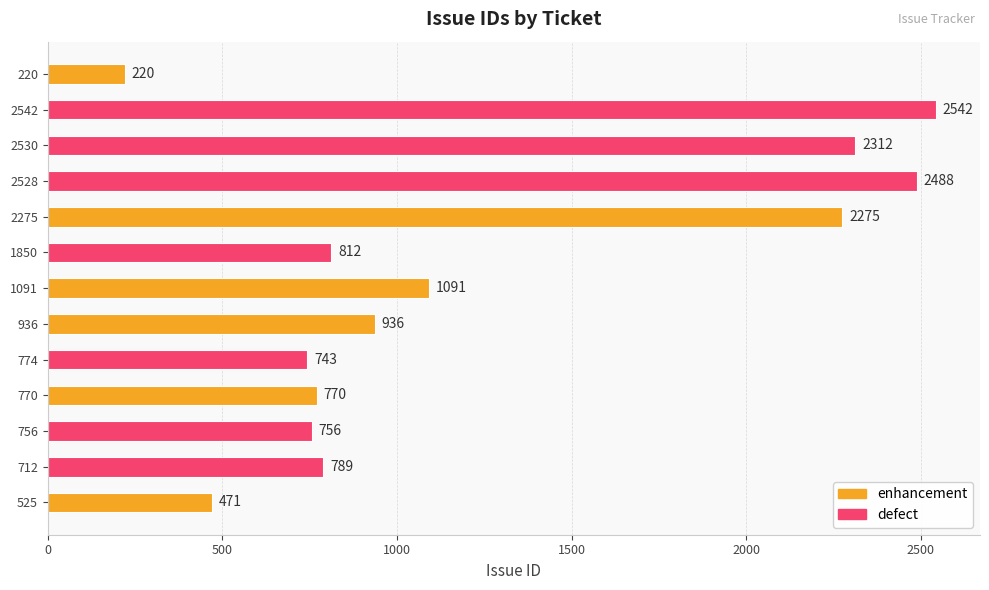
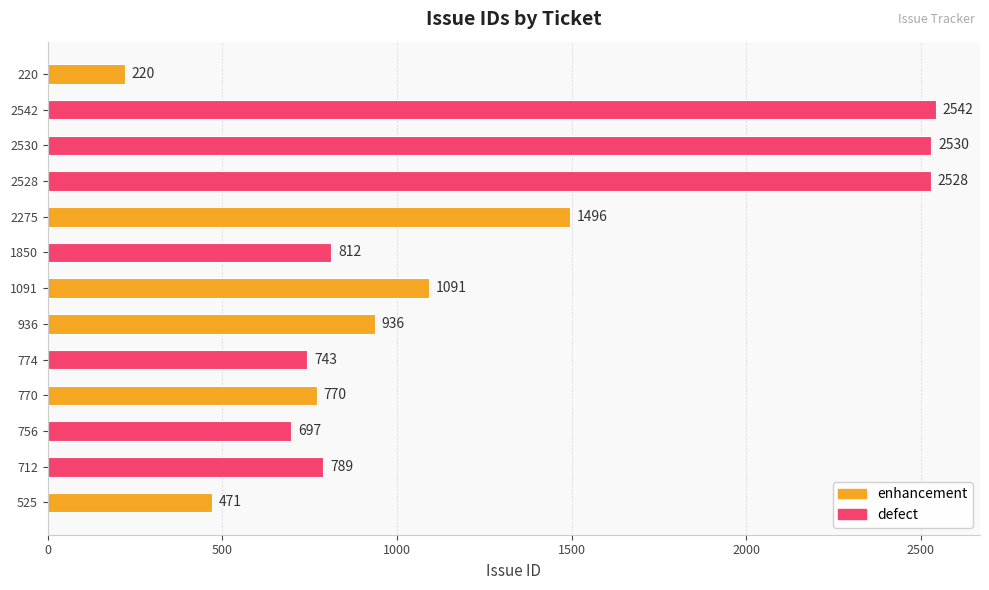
2530: 2312 -> 2530
2528: 2488 -> 2528
2275: 2275 -> 1496
756: 756 -> 697
